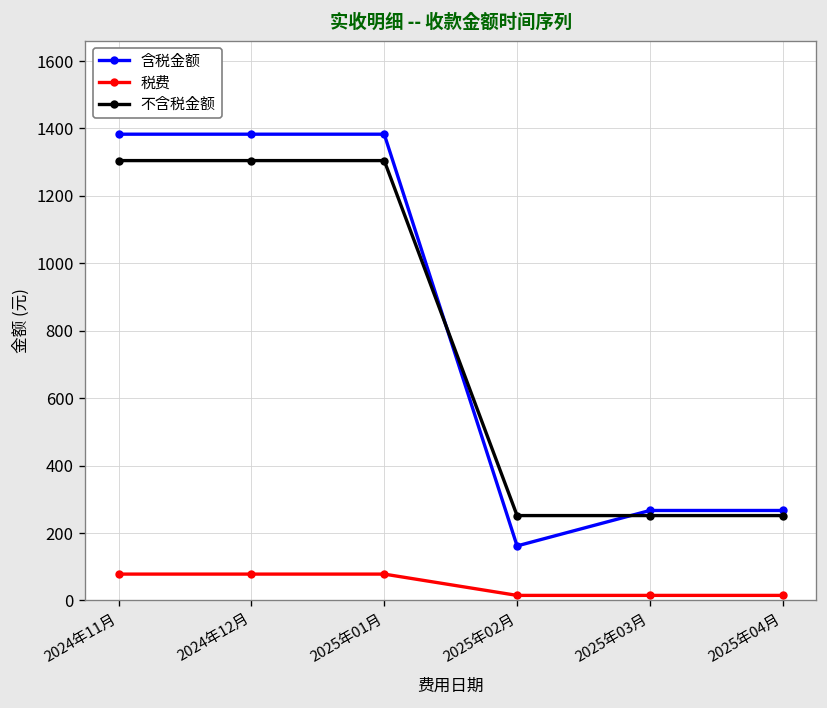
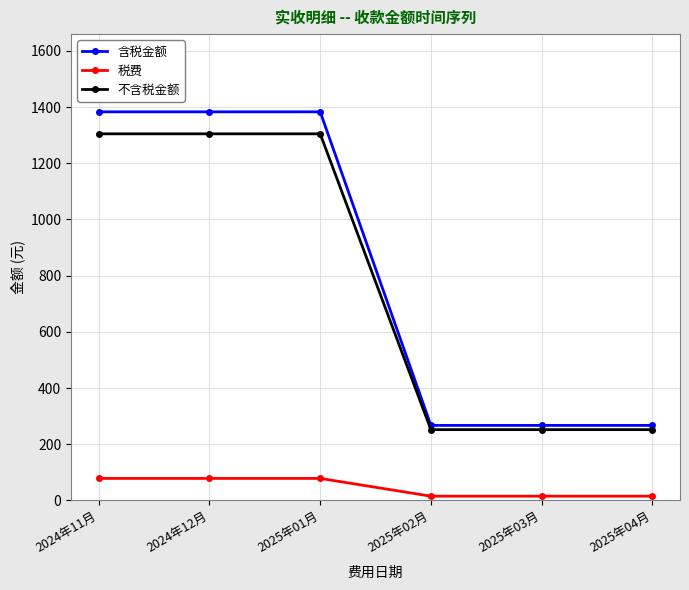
含税金额, 2025年02月: 160 -> 270
